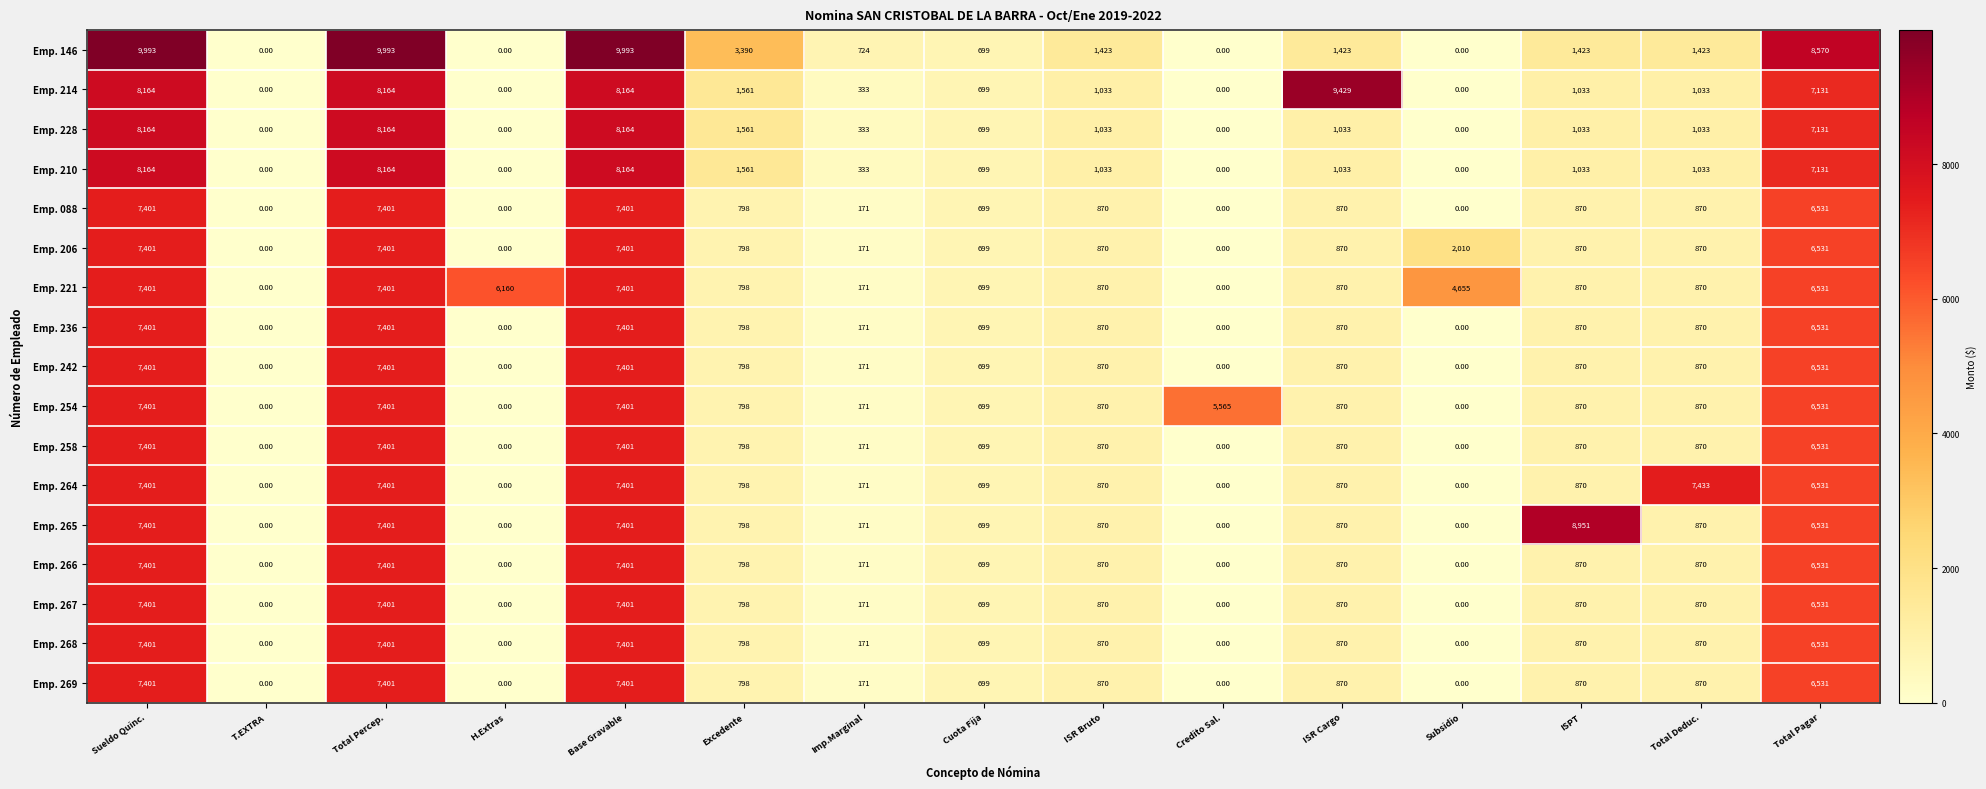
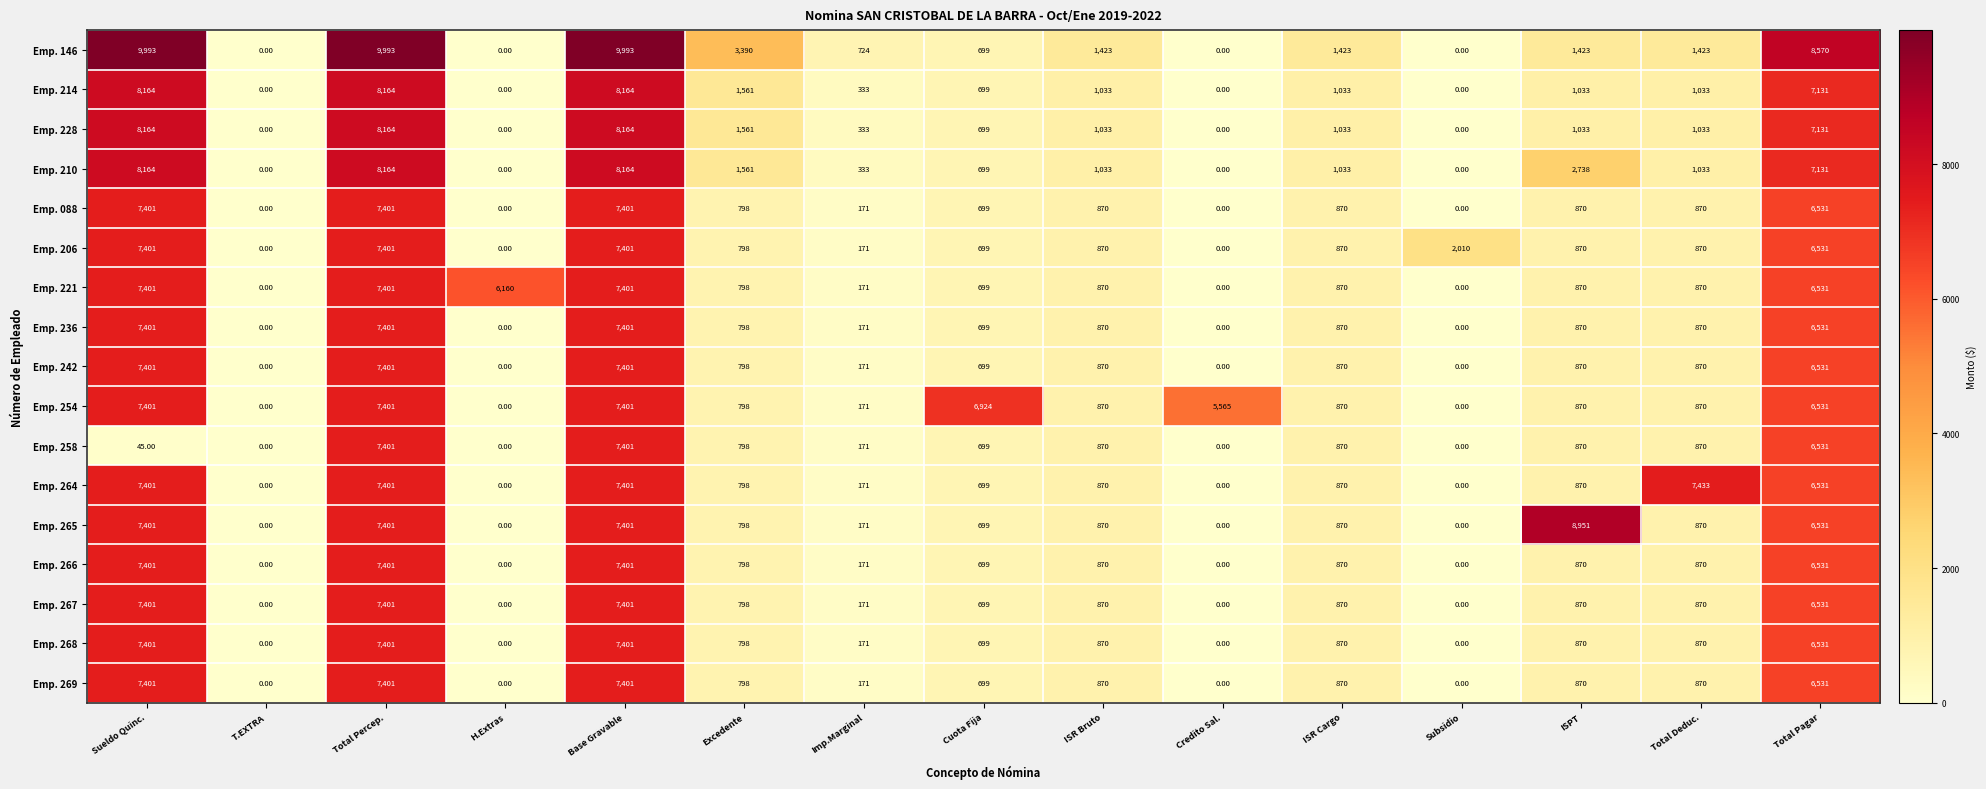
Emp. 214, ISR Cargo: 9,429 -> 1,033
Emp. 210, ISPT: 1,033 -> 2,738
Emp. 221, Subsidio: 4,655 -> 0.00
Emp. 254, Cuota Fija: 699 -> 6,924
Emp. 258, Sueldo Quinc.: 7,401 -> 45.00
